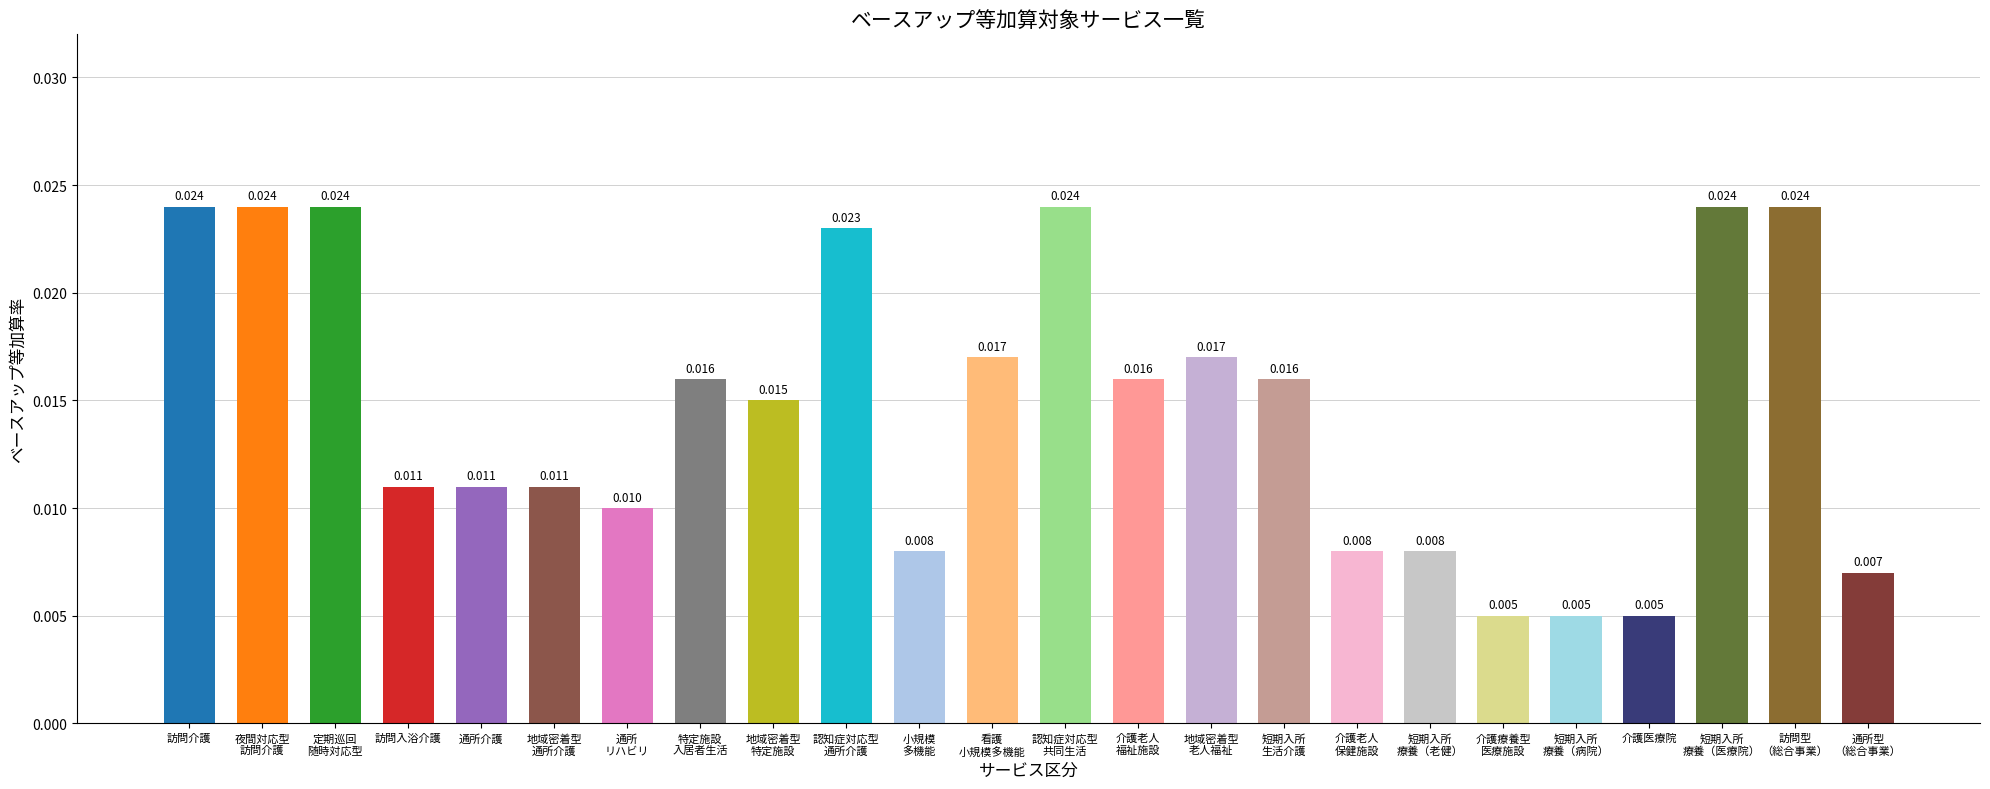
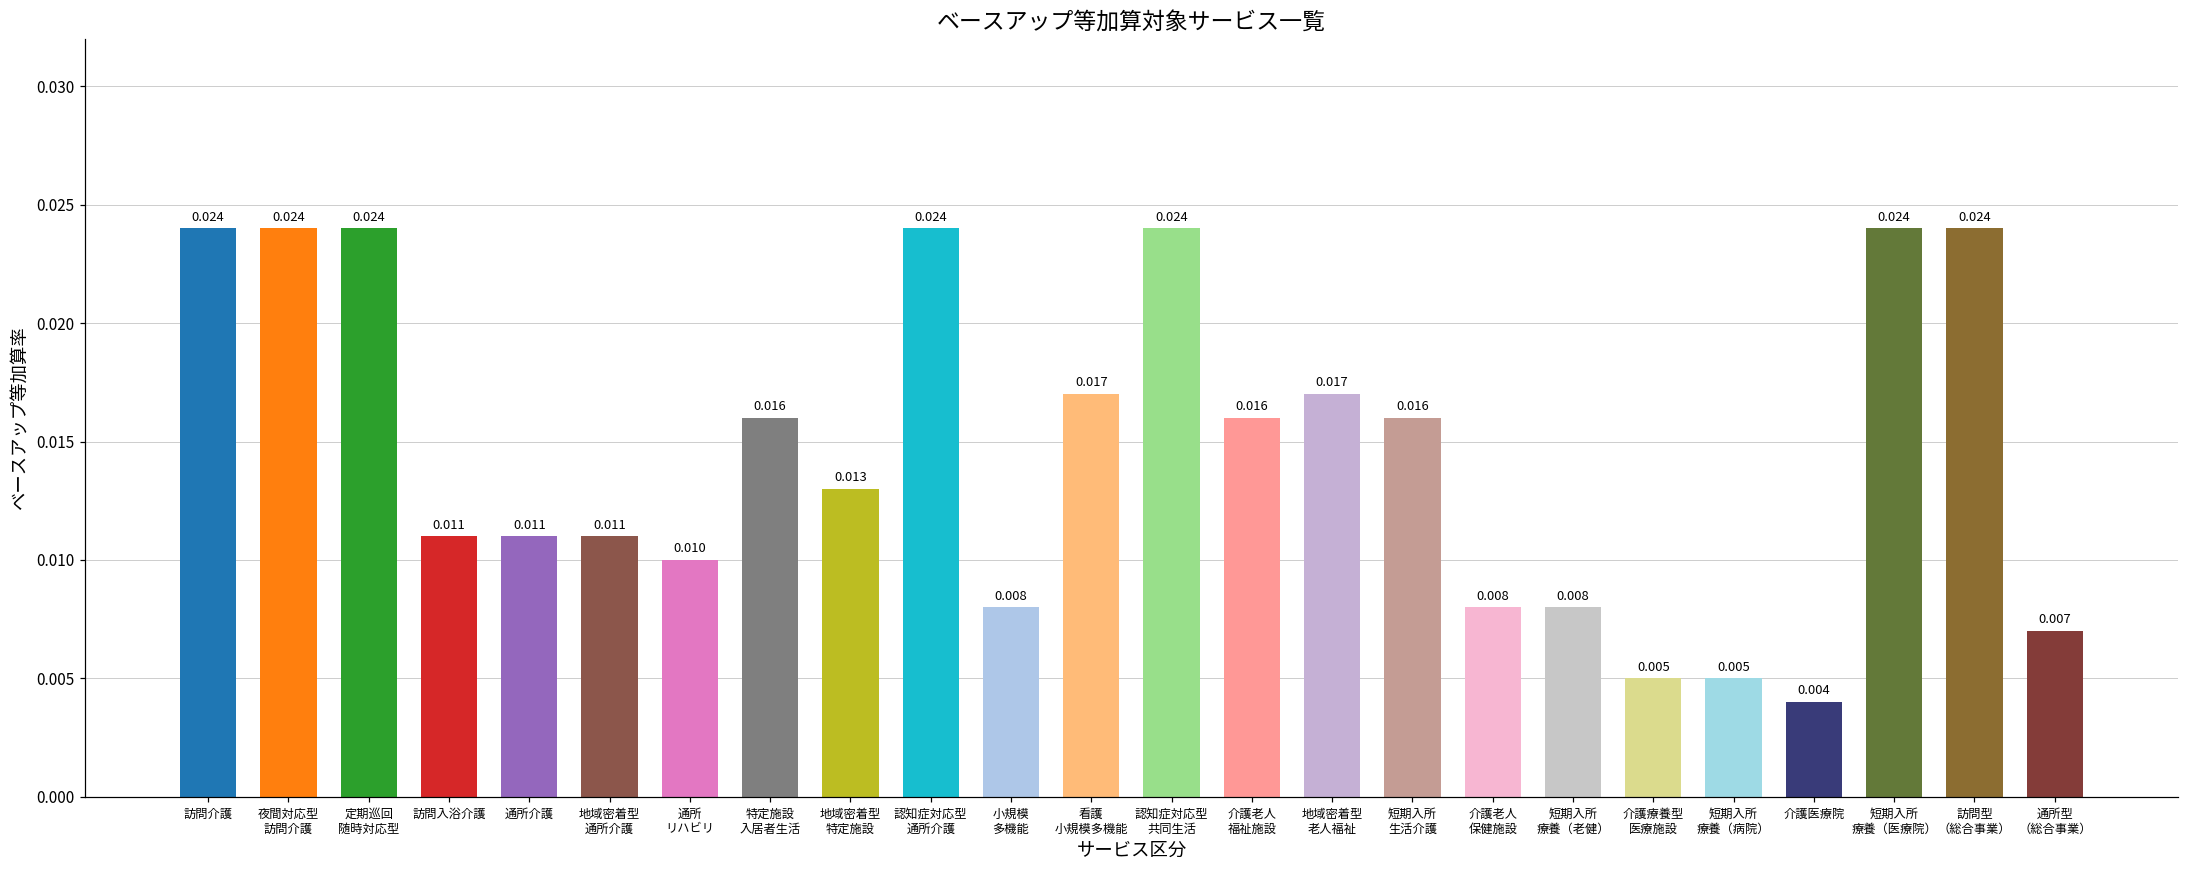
地域密着型 特定施設: 0.015 -> 0.013
認知症対応型 通所介護: 0.023 -> 0.024
介護医療院: 0.005 -> 0.004
